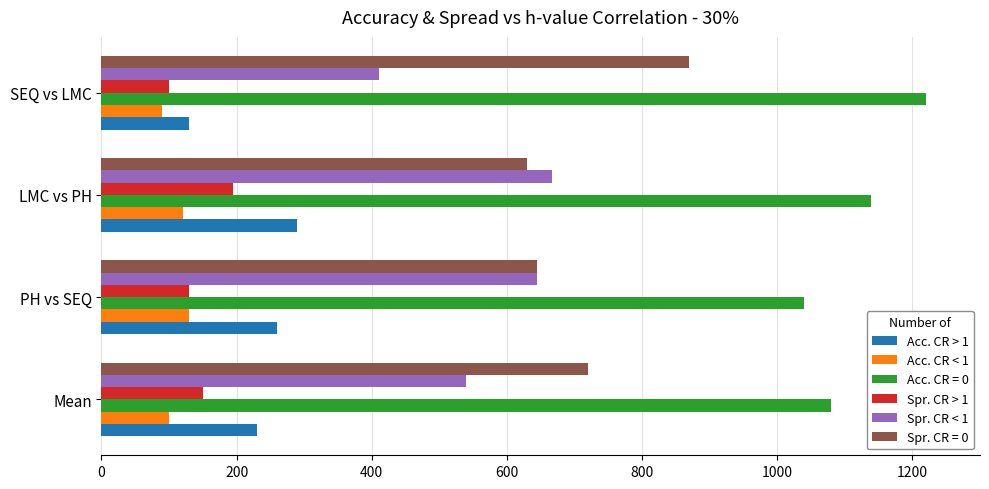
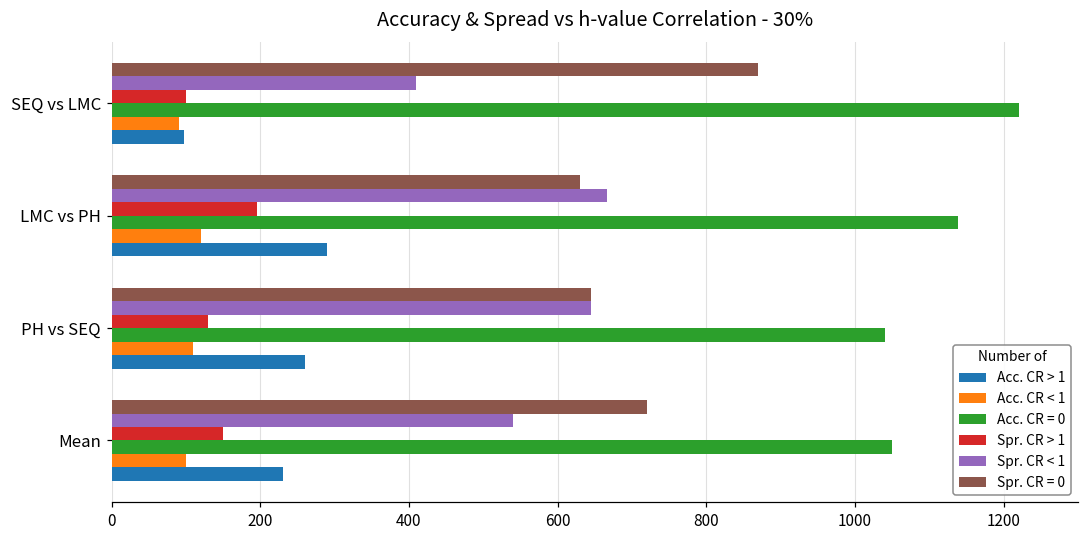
Acc. CR > 1, SEQ vs LMC: 130 -> 100
Acc. CR < 1, PH vs SEQ: 130 -> 110
Acc. CR = 0, Mean: 1080 -> 1050
